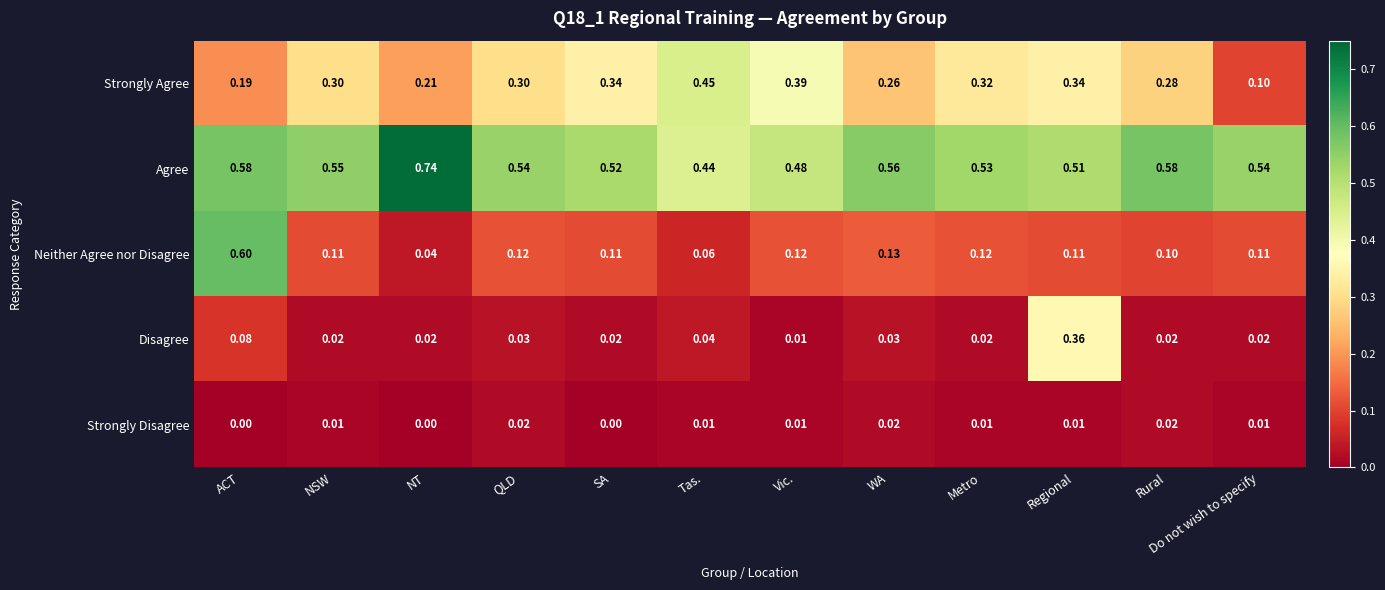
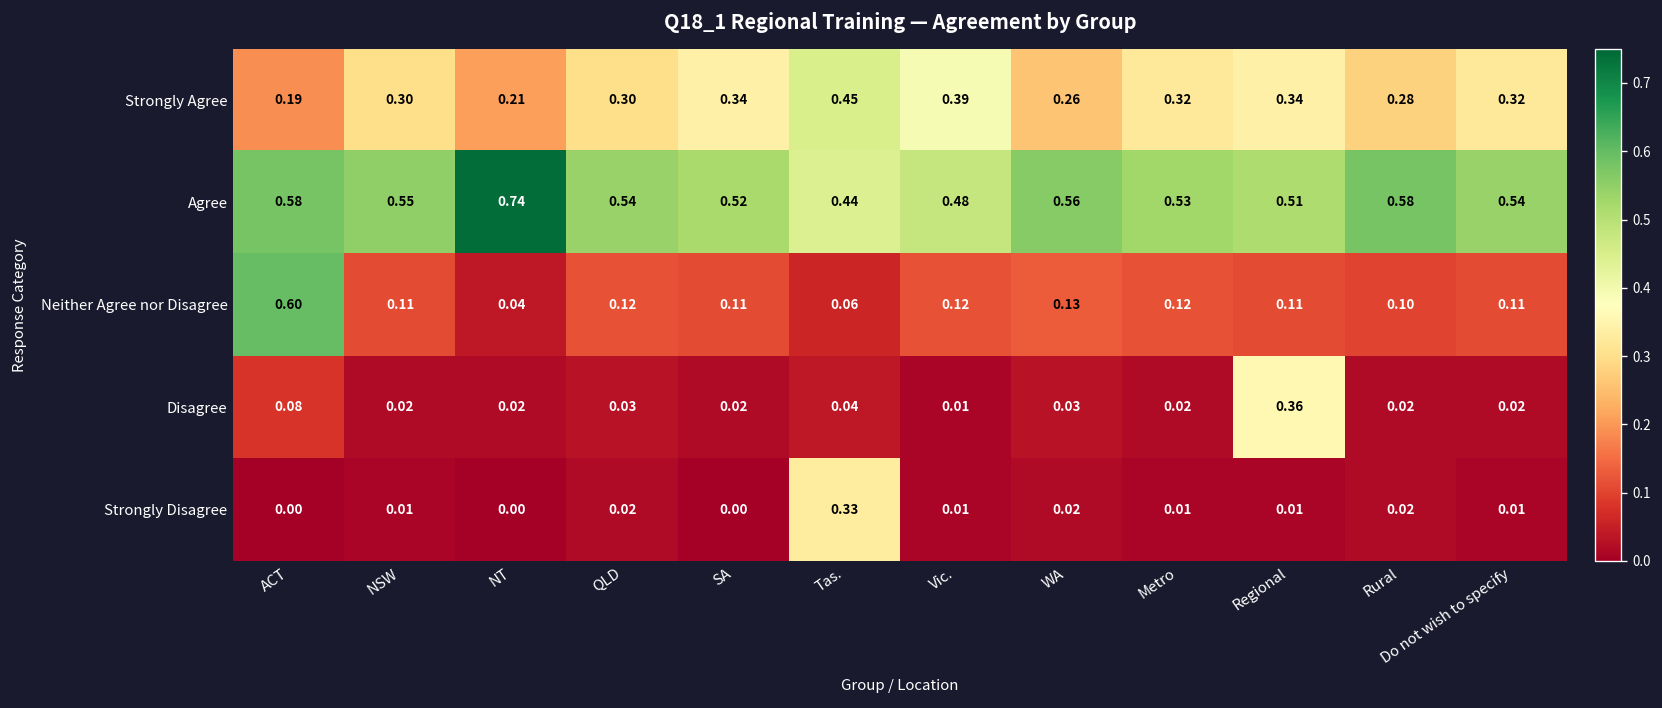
Strongly Agree, Do not wish to specify: 0.10 -> 0.32
Strongly Disagree, Tas.: 0.01 -> 0.33
